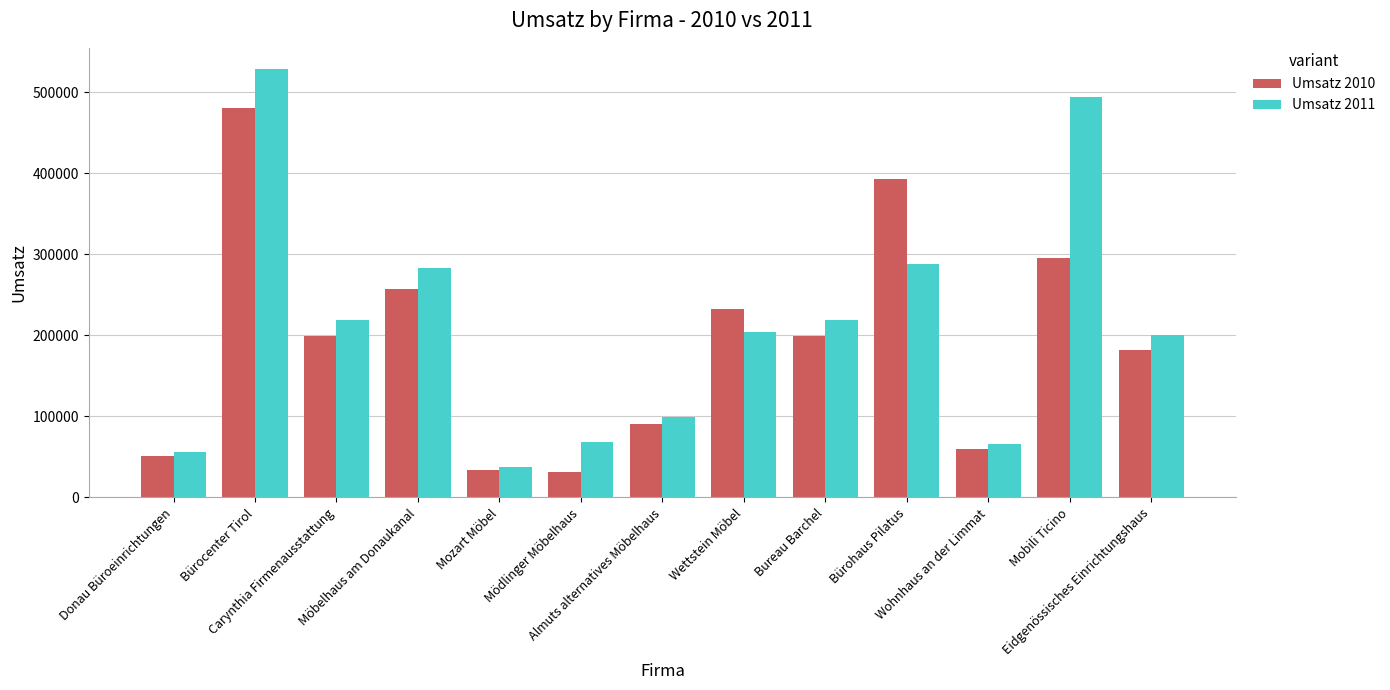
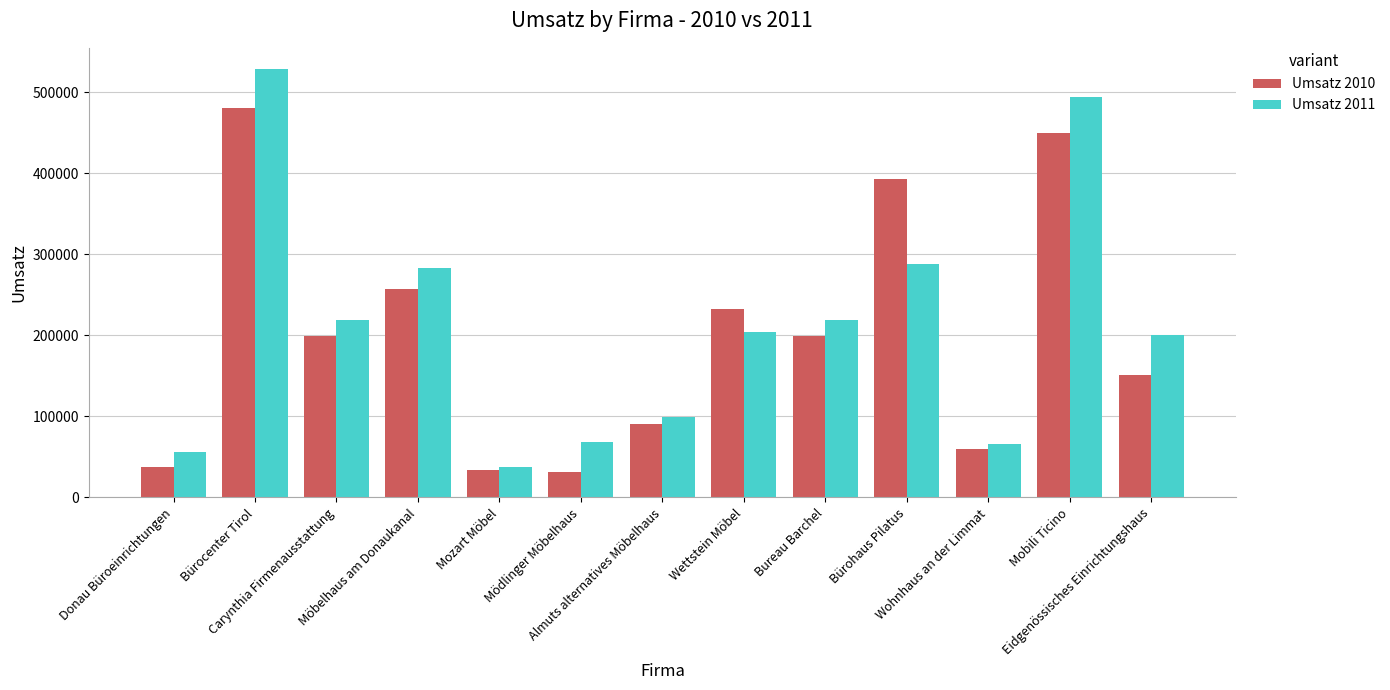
Umsatz 2010, Donau Büroeinrichtungen: 50000 -> 40000
Umsatz 2010, Mobili Ticino: 300000 -> 450000
Umsatz 2010, Eidgenössisches Einrichtungshaus: 180000 -> 150000
